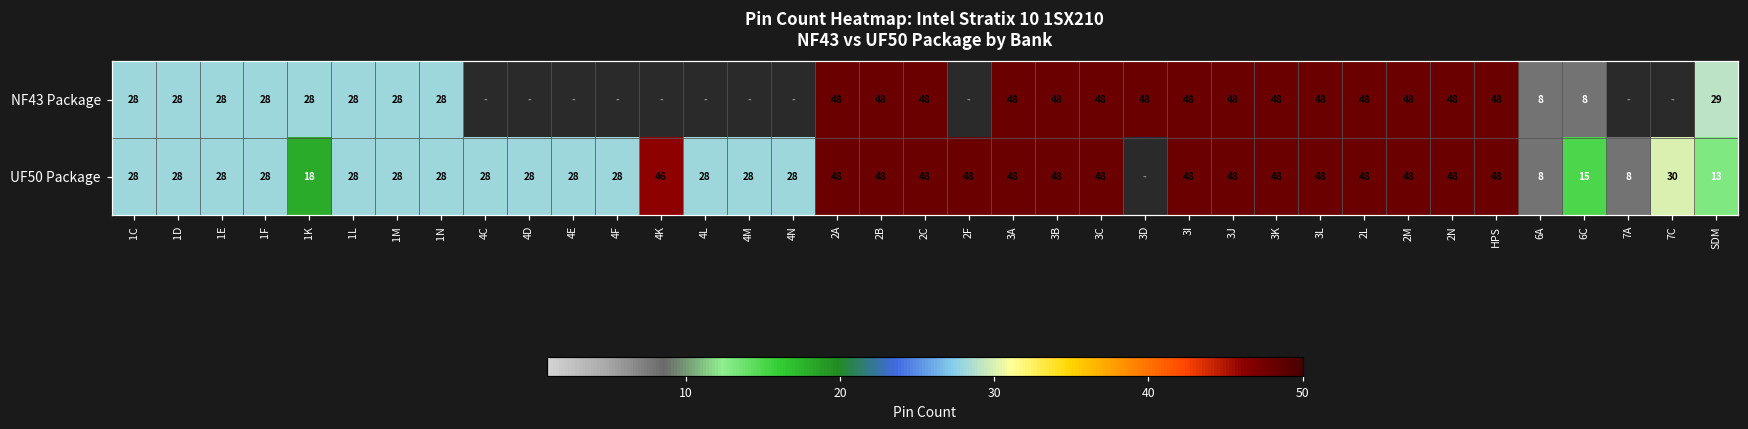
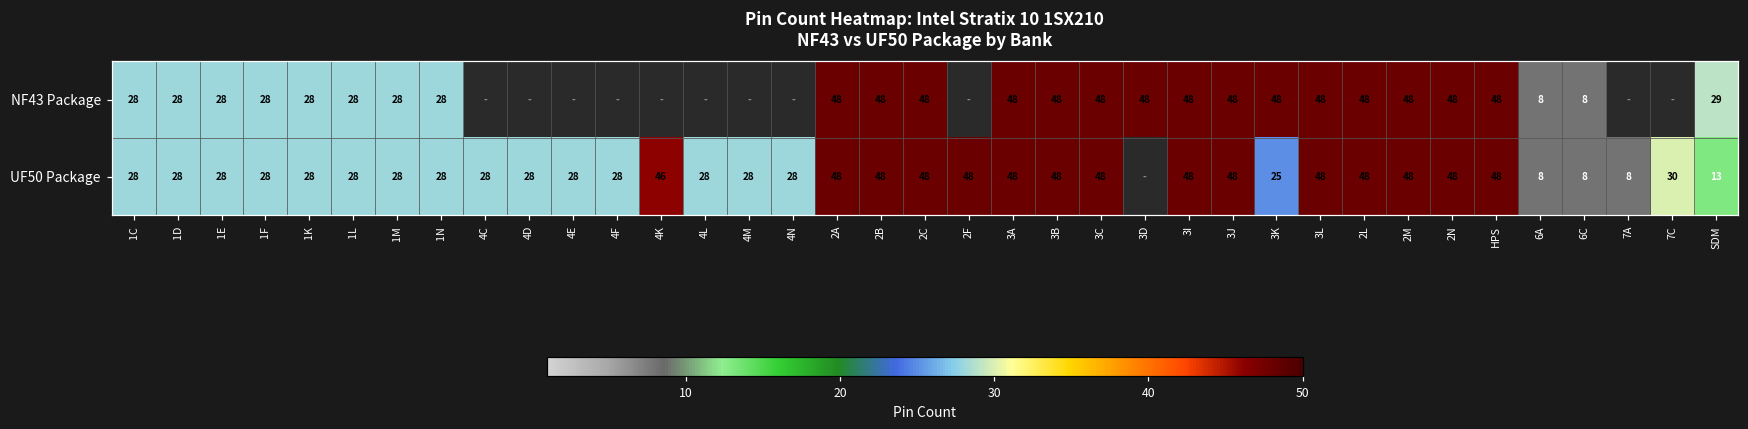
UF50 Package, 1K: 18 -> 28
UF50 Package, 3K: 48 -> 25
UF50 Package, 6C: 15 -> 8
